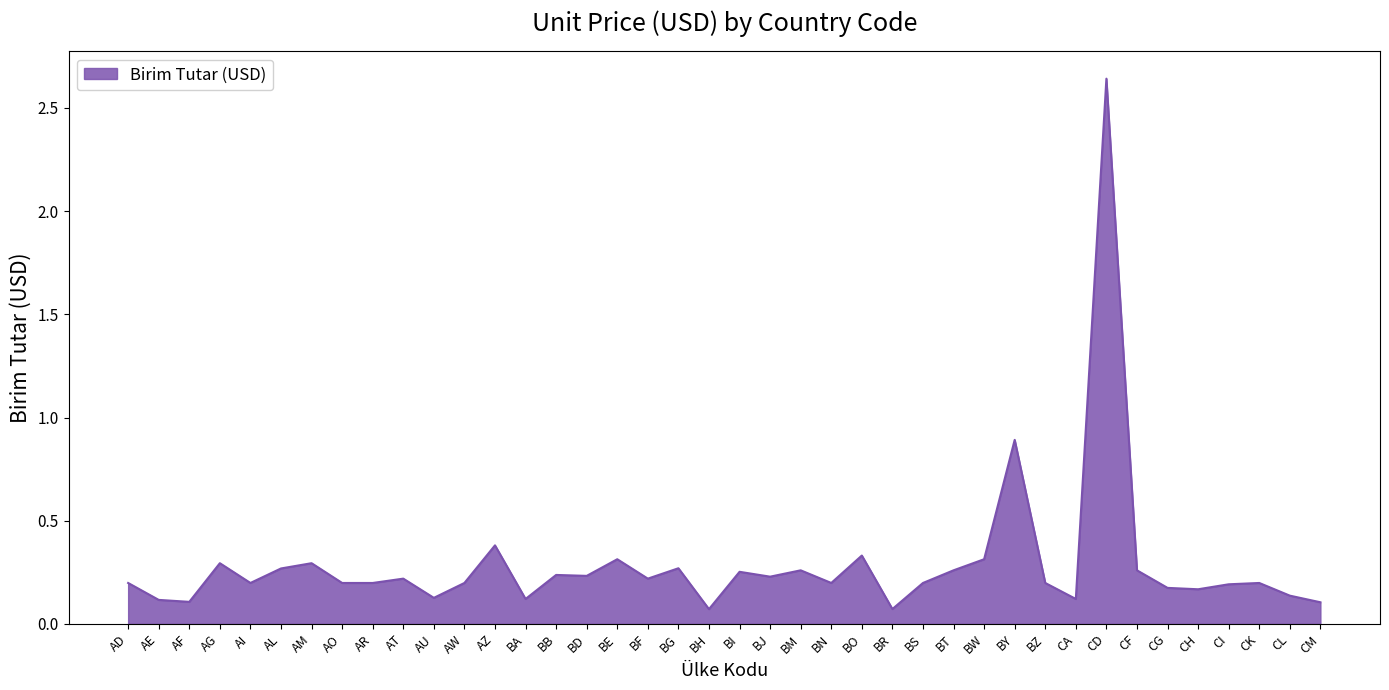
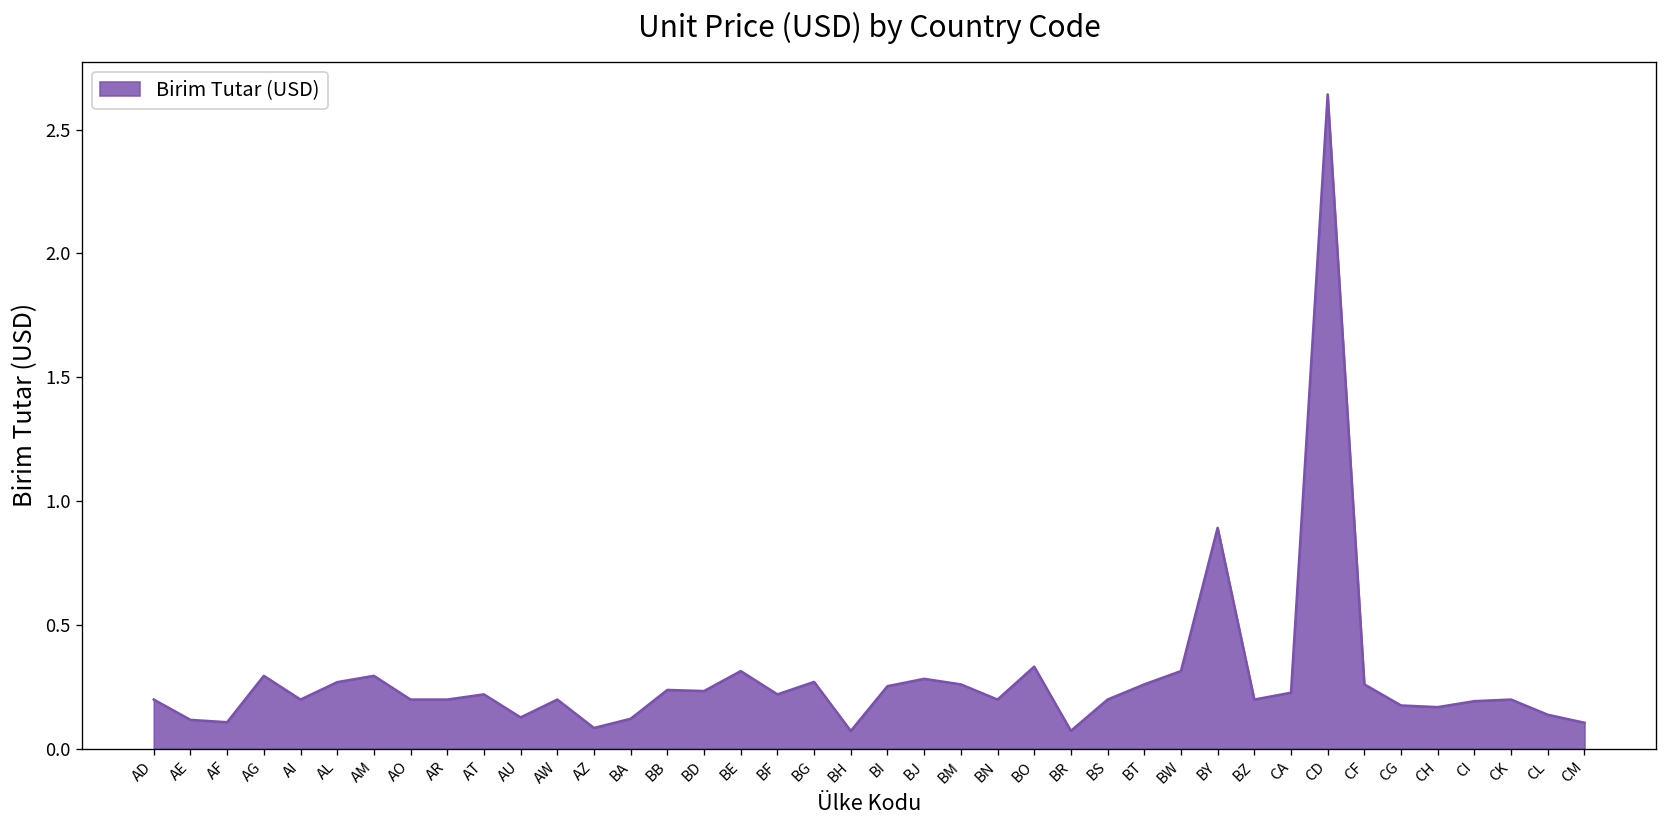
AZ: 0.38 -> 0.08
BJ: 0.23 -> 0.28
CA: 0.12 -> 0.23
